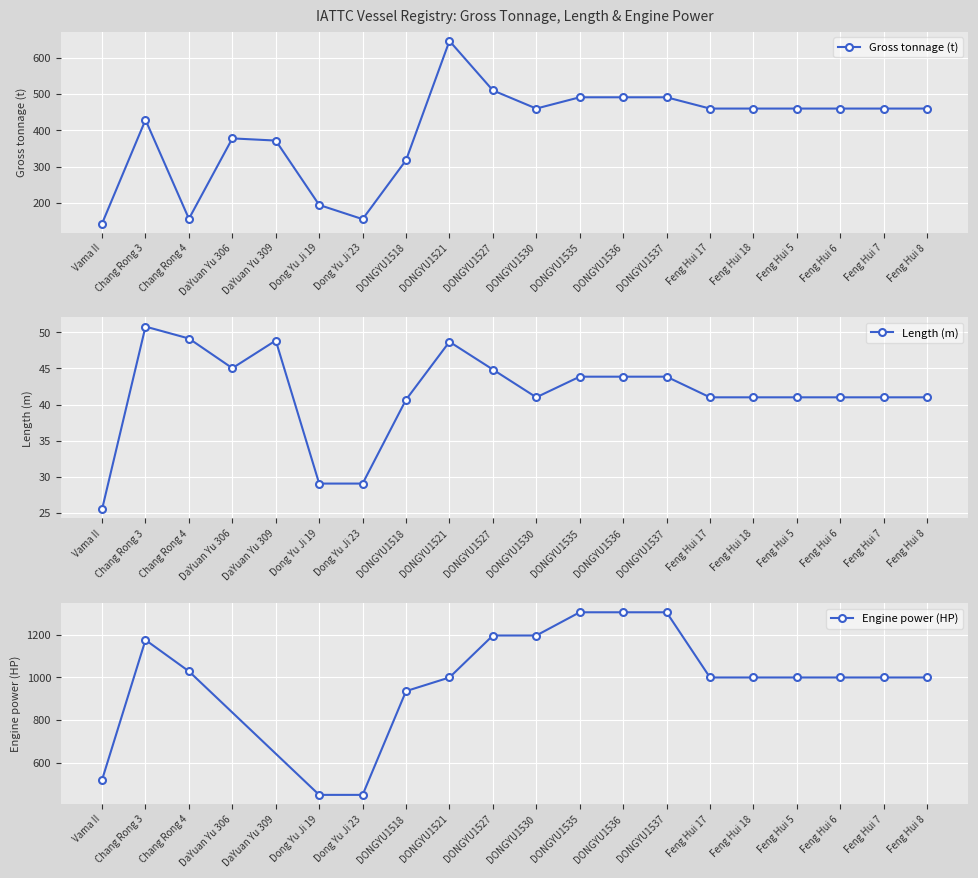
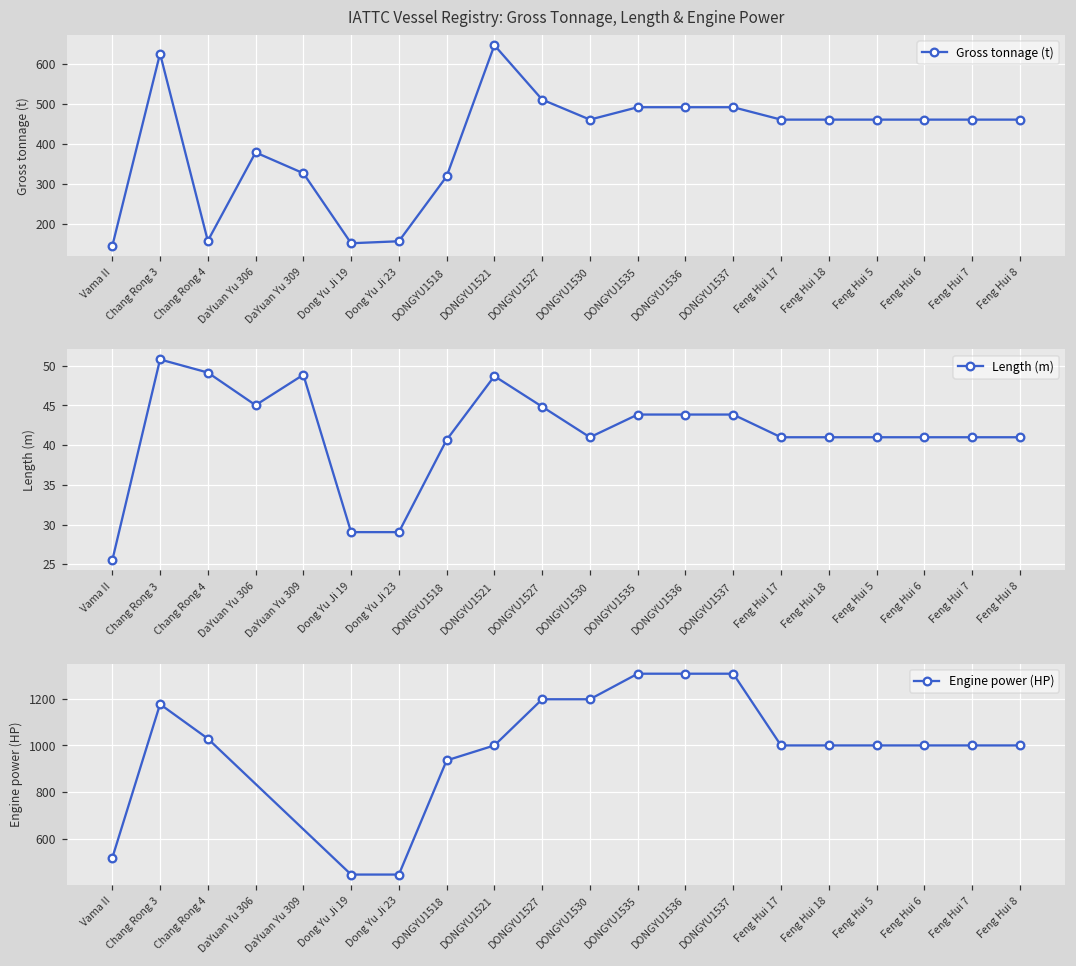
IATTC Vessel Registry: Gross Tonnage, Length & Engine Power, Chang Rong 3: 430 -> 630
IATTC Vessel Registry: Gross Tonnage, Length & Engine Power, DaYuan Yu 309: 370 -> 330
IATTC Vessel Registry: Gross Tonnage, Length & Engine Power, Dong Yu Ji 19: 200 -> 150
